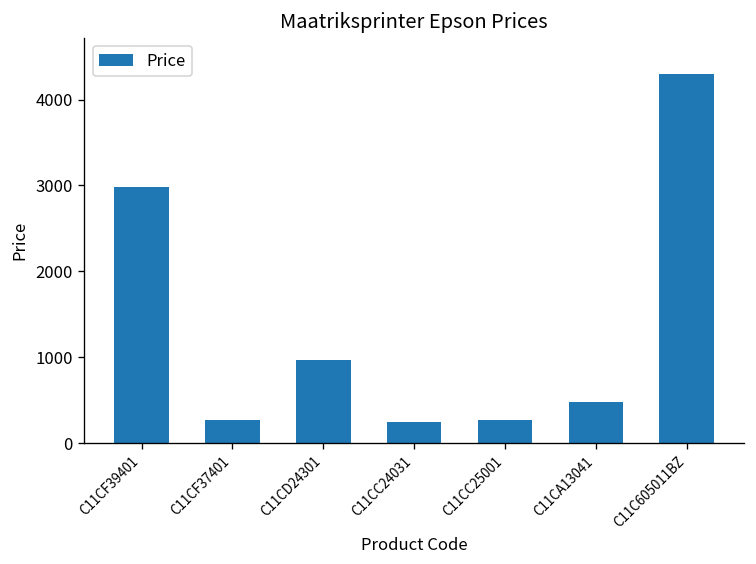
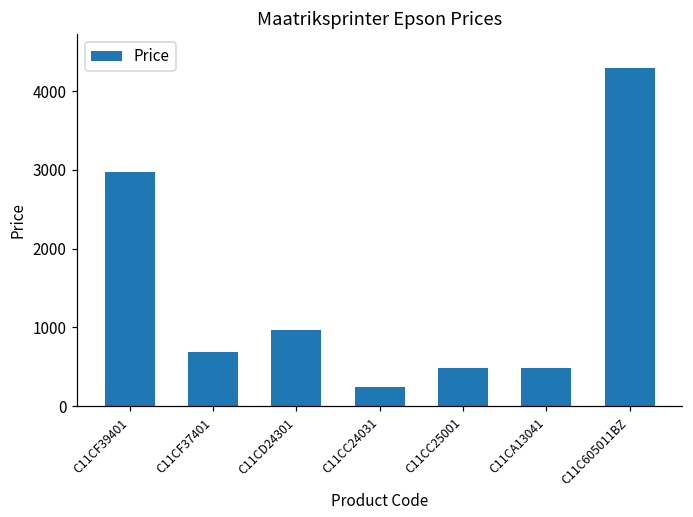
C11CF37401: 300 -> 700
C11CC25001: 300 -> 500
